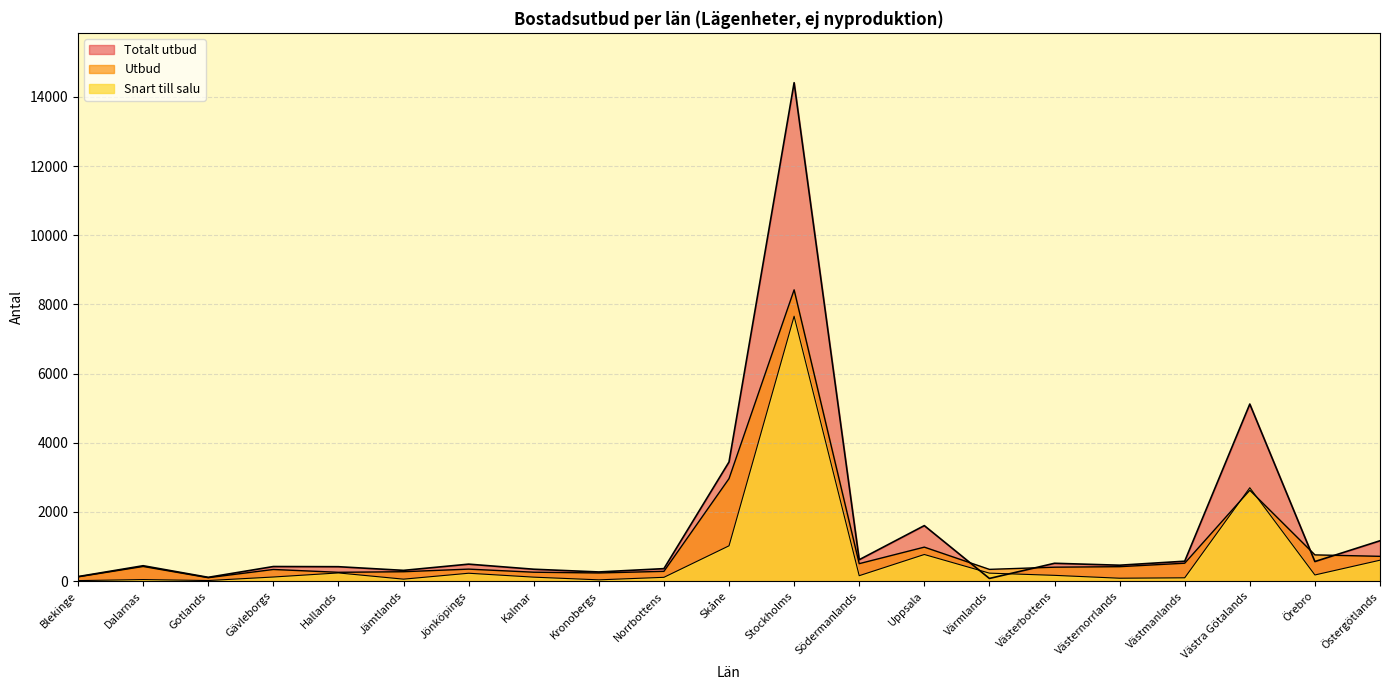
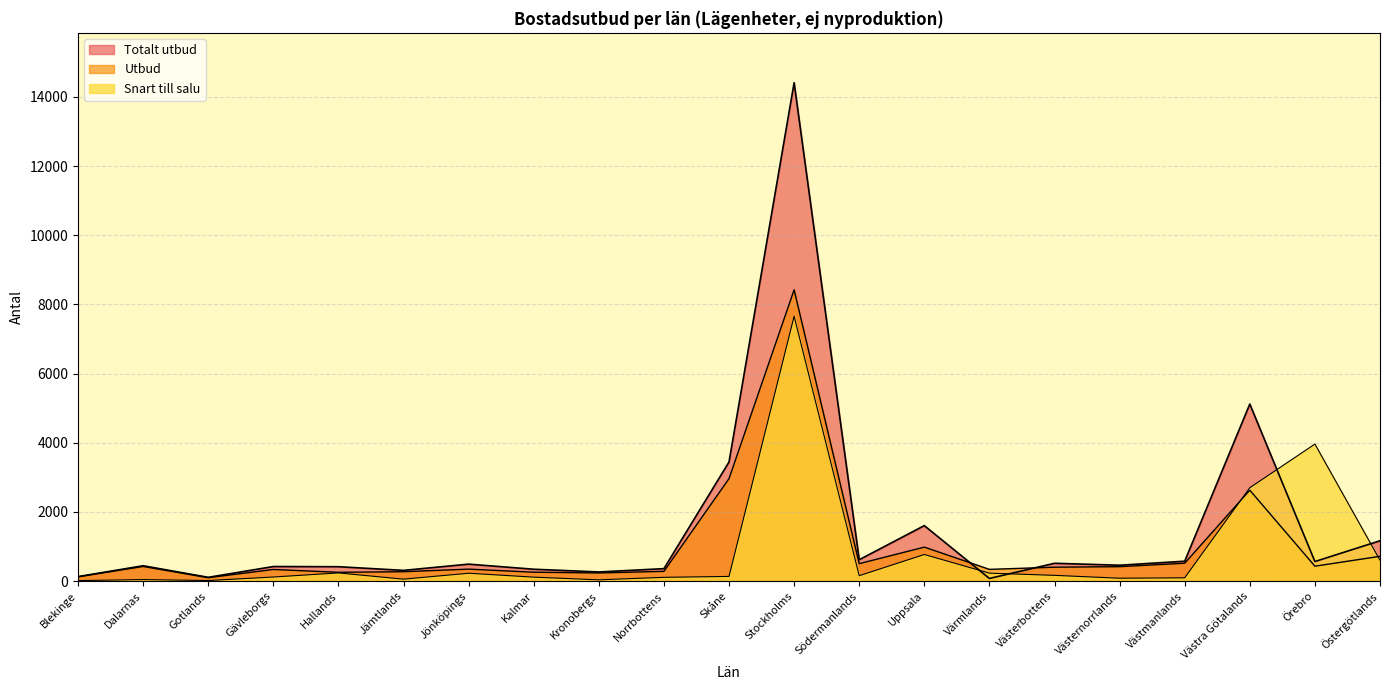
Snart till salu, Skåne: 1000 -> 100
Utbud, Örebro: 800 -> 400
Snart till salu, Örebro: 200 -> 4000
